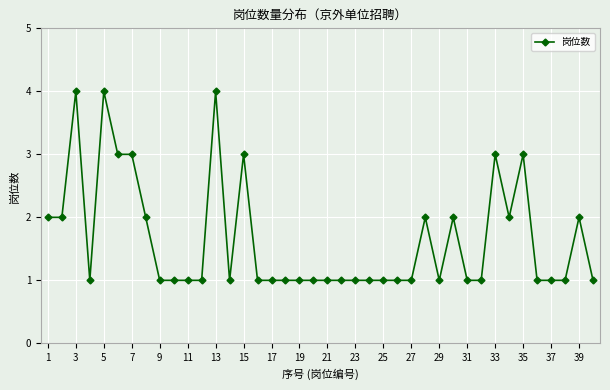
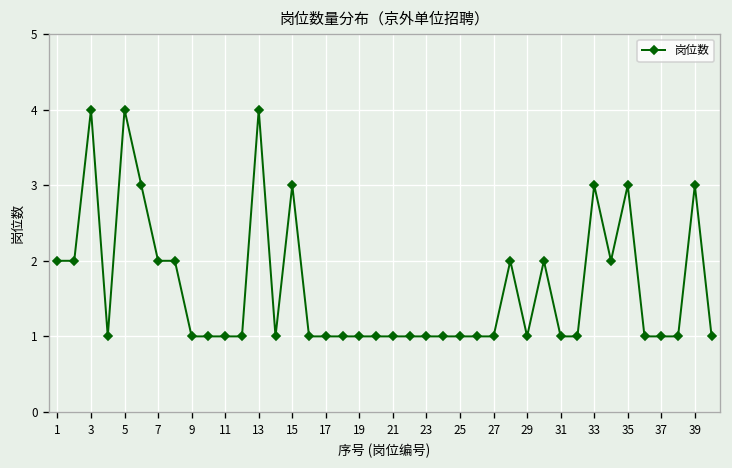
7: 3 -> 2
39: 2 -> 3
